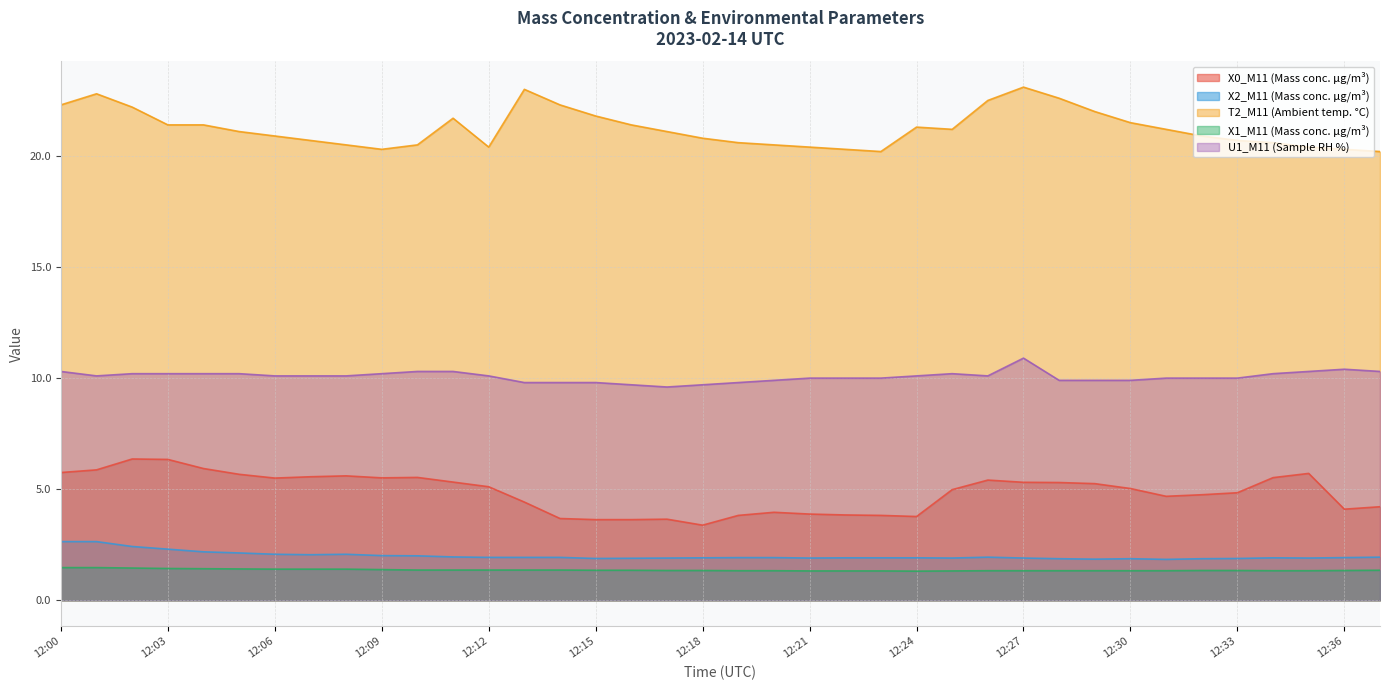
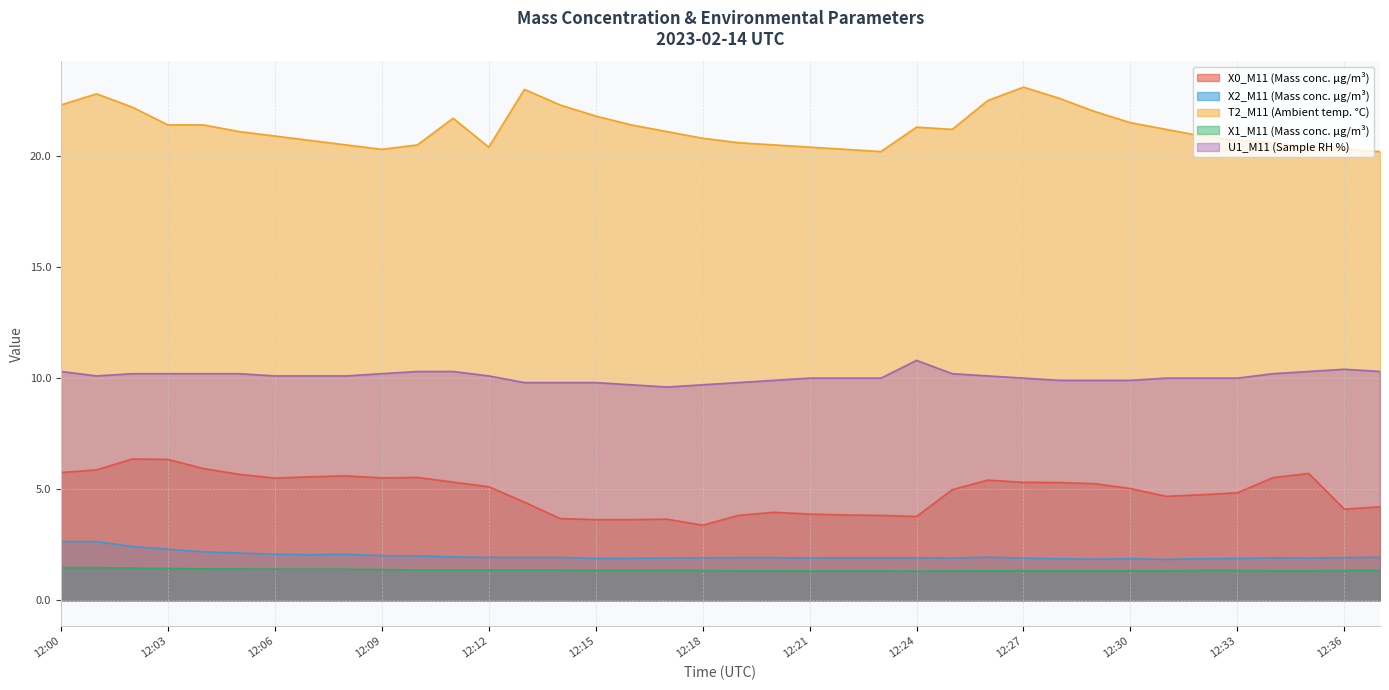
U1_M11 (Sample RH %), 12:24: 10.1 -> 10.8
U1_M11 (Sample RH %), 12:27: 10.9 -> 10.0
